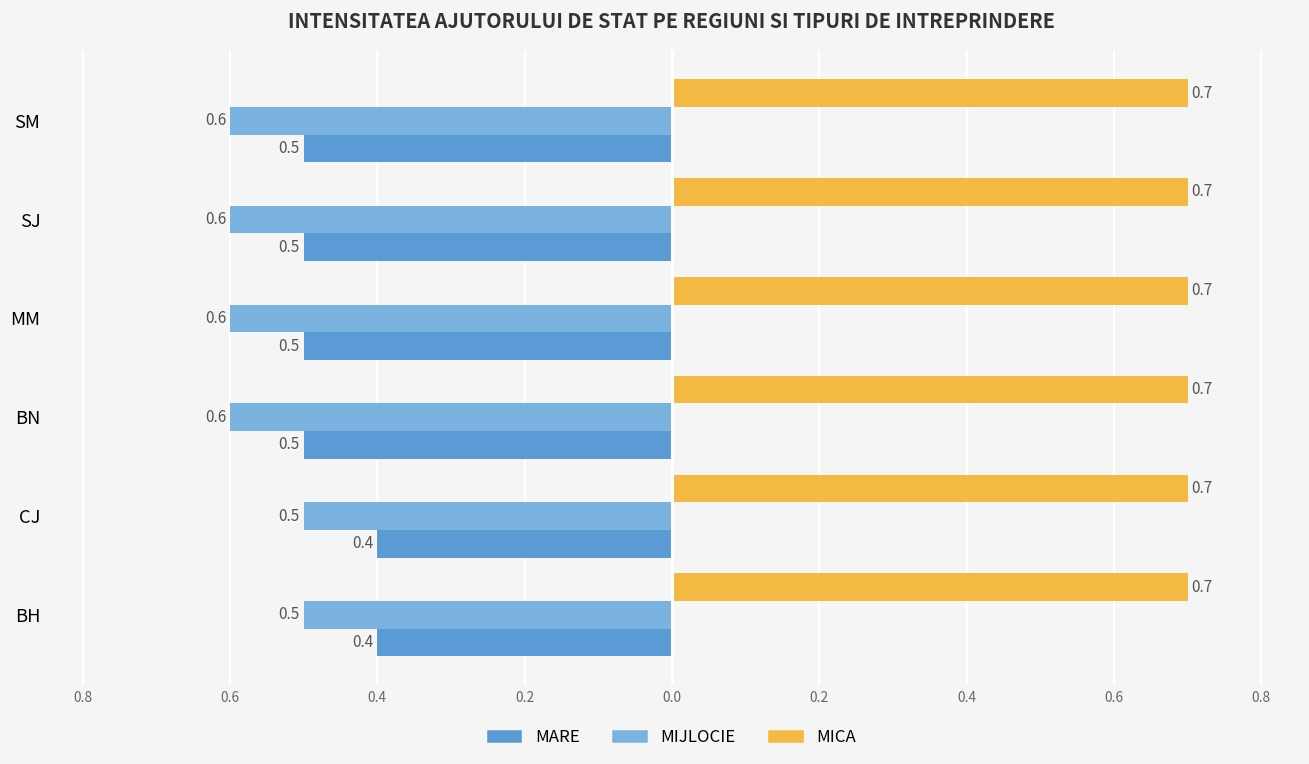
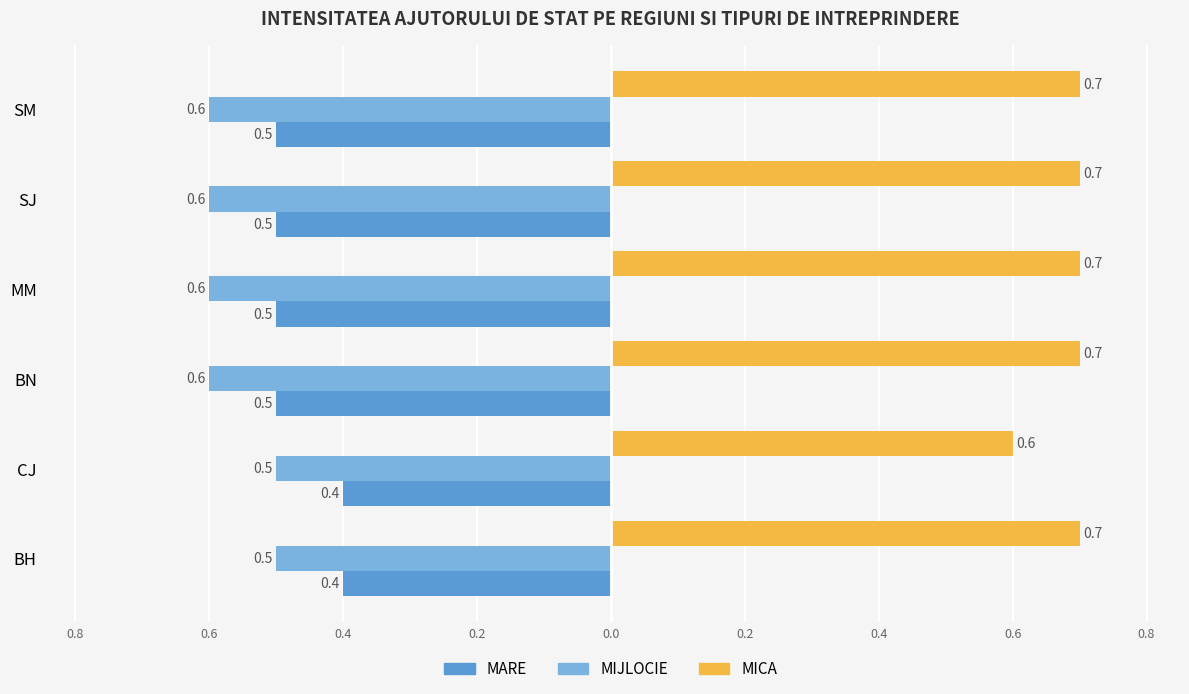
MICA, CJ: 0.7 -> 0.6
